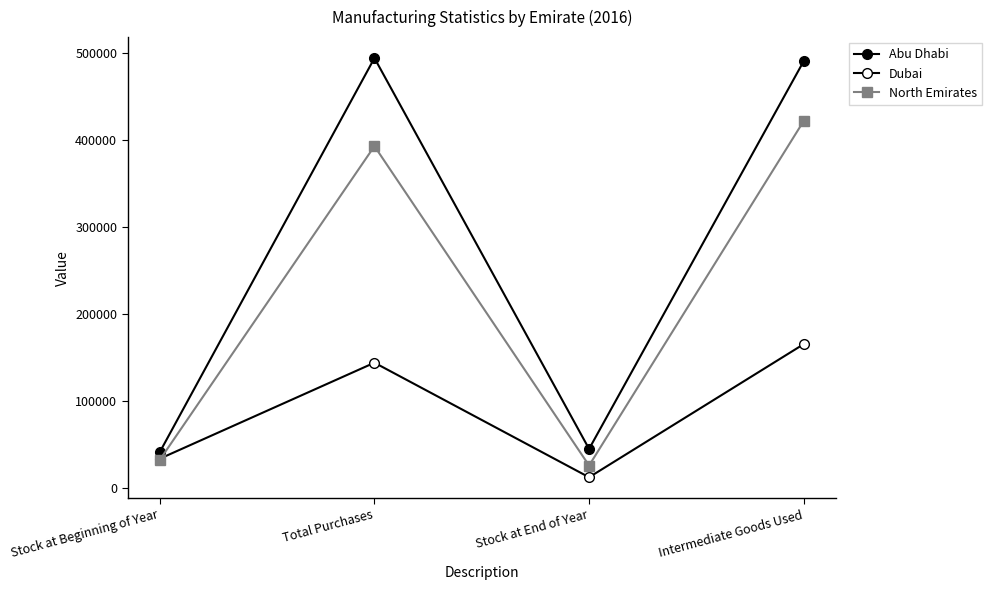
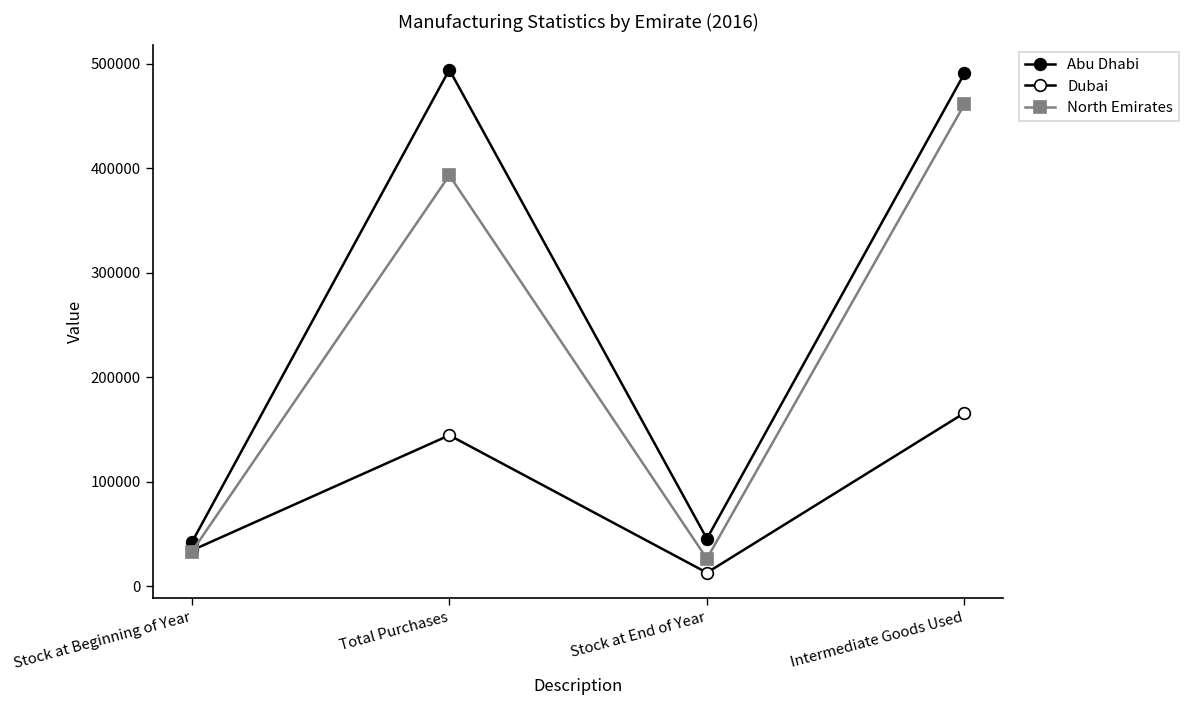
North Emirates, Intermediate Goods Used: 420000 -> 460000
